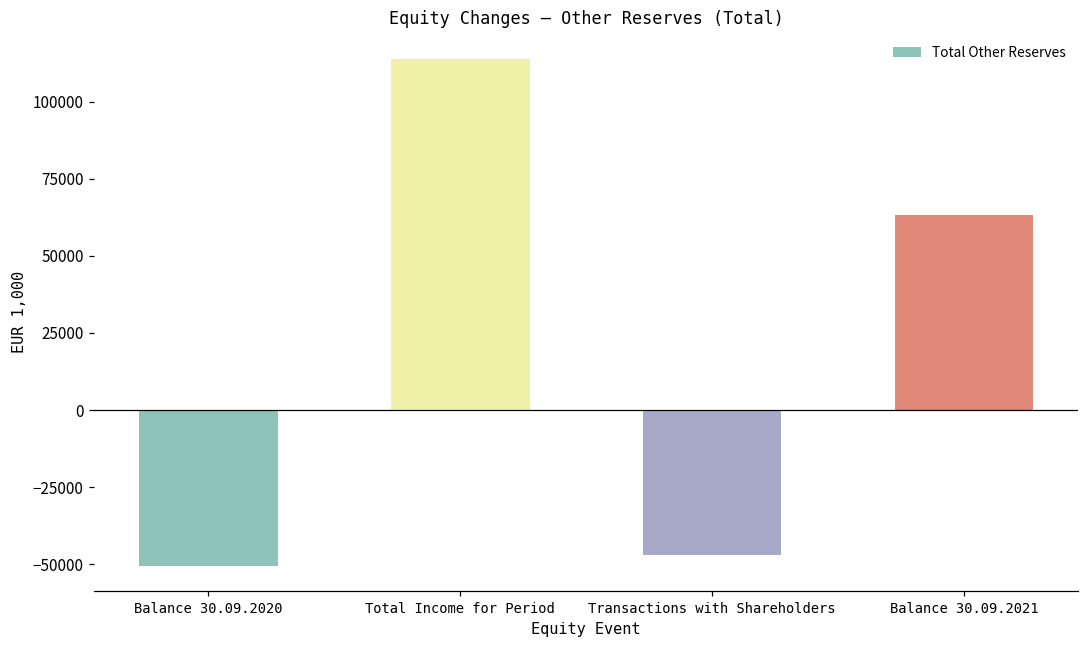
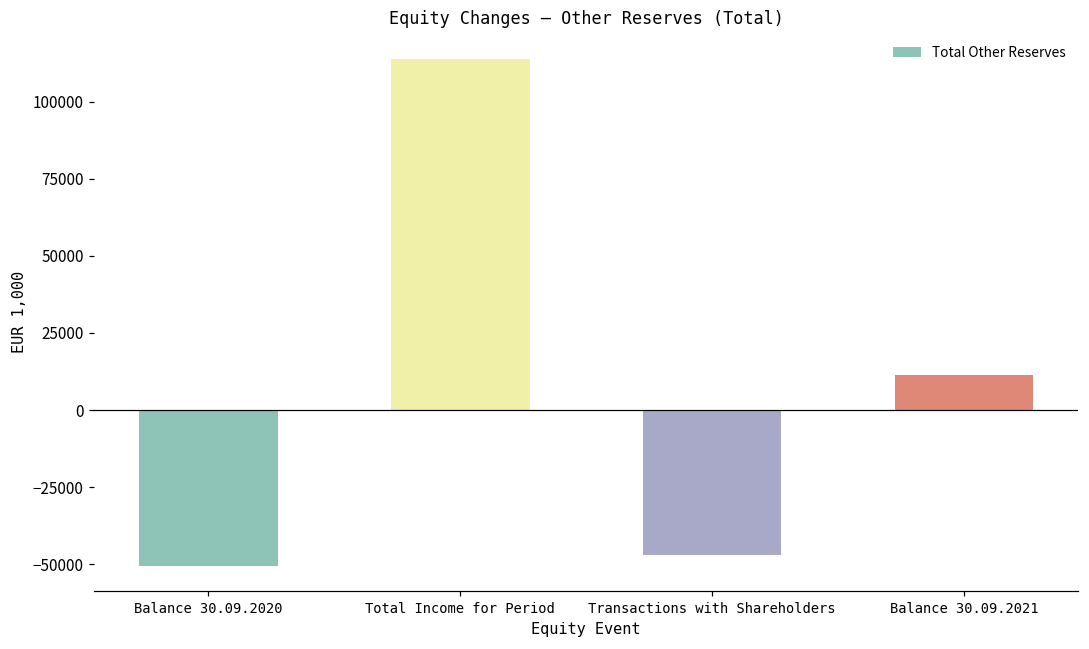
Balance 30.09.2021: 63000 -> 11000
